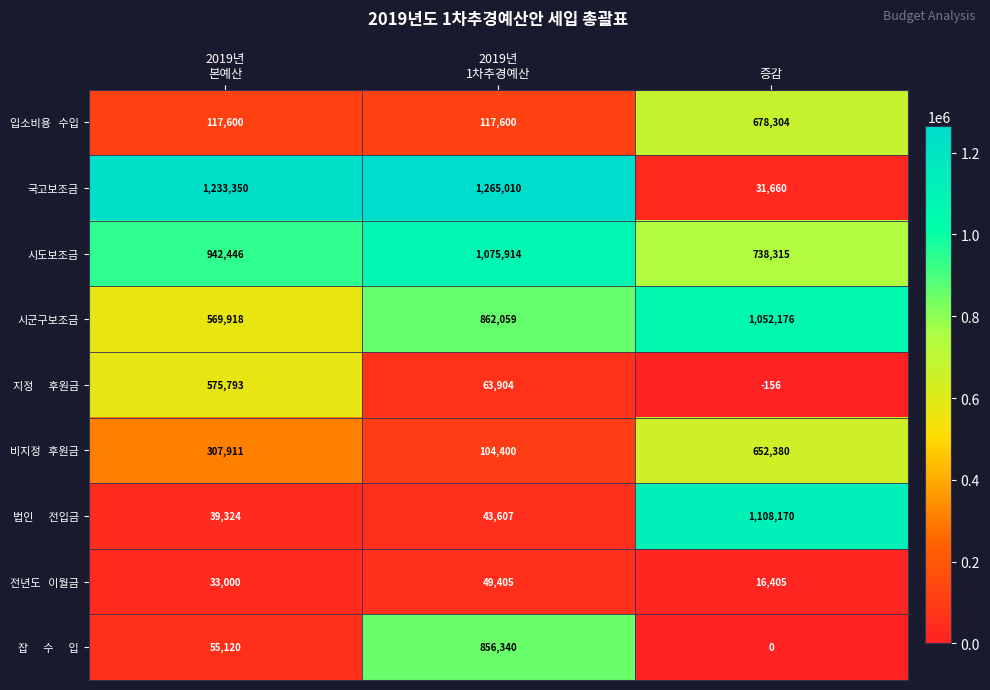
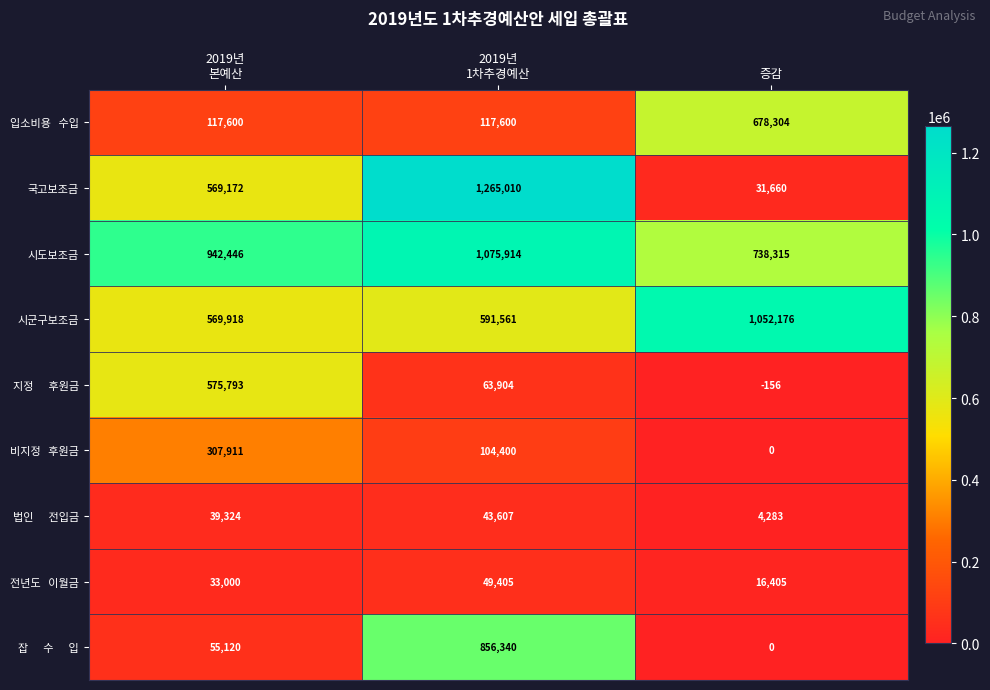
국고보조금, 2019년 본예산: 1,233,350 -> 569,172
시군구보조금, 2019년 1차추경예산: 862,059 -> 591,561
비지정 후원금, 증감: 652,380 -> 0
법인 전입금, 증감: 1,108,170 -> 4,283
